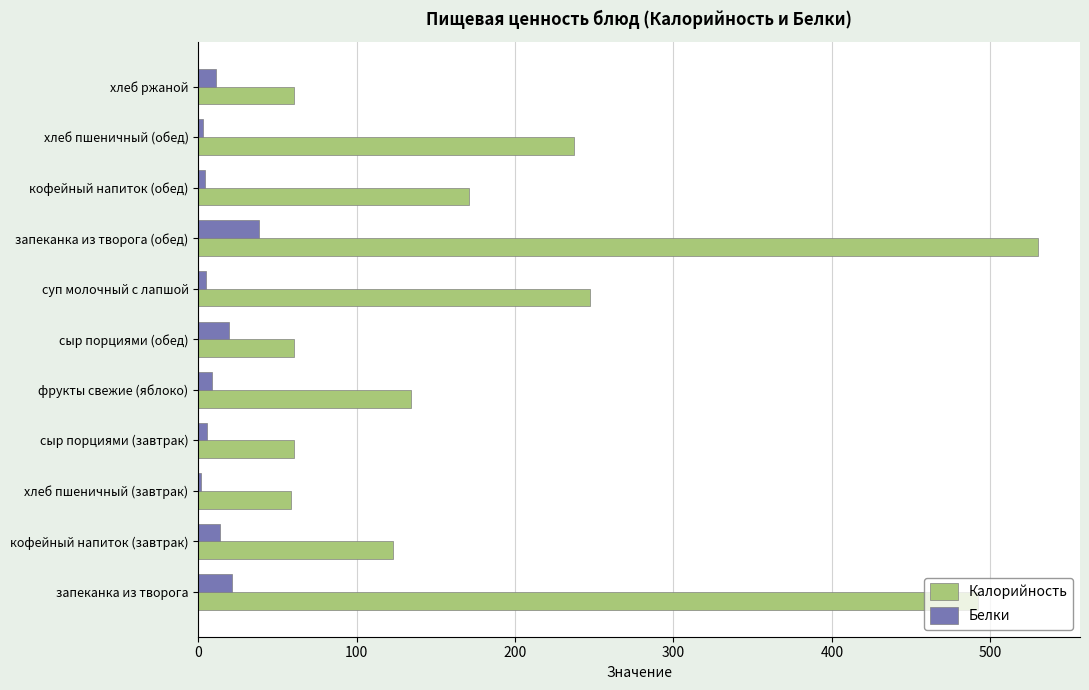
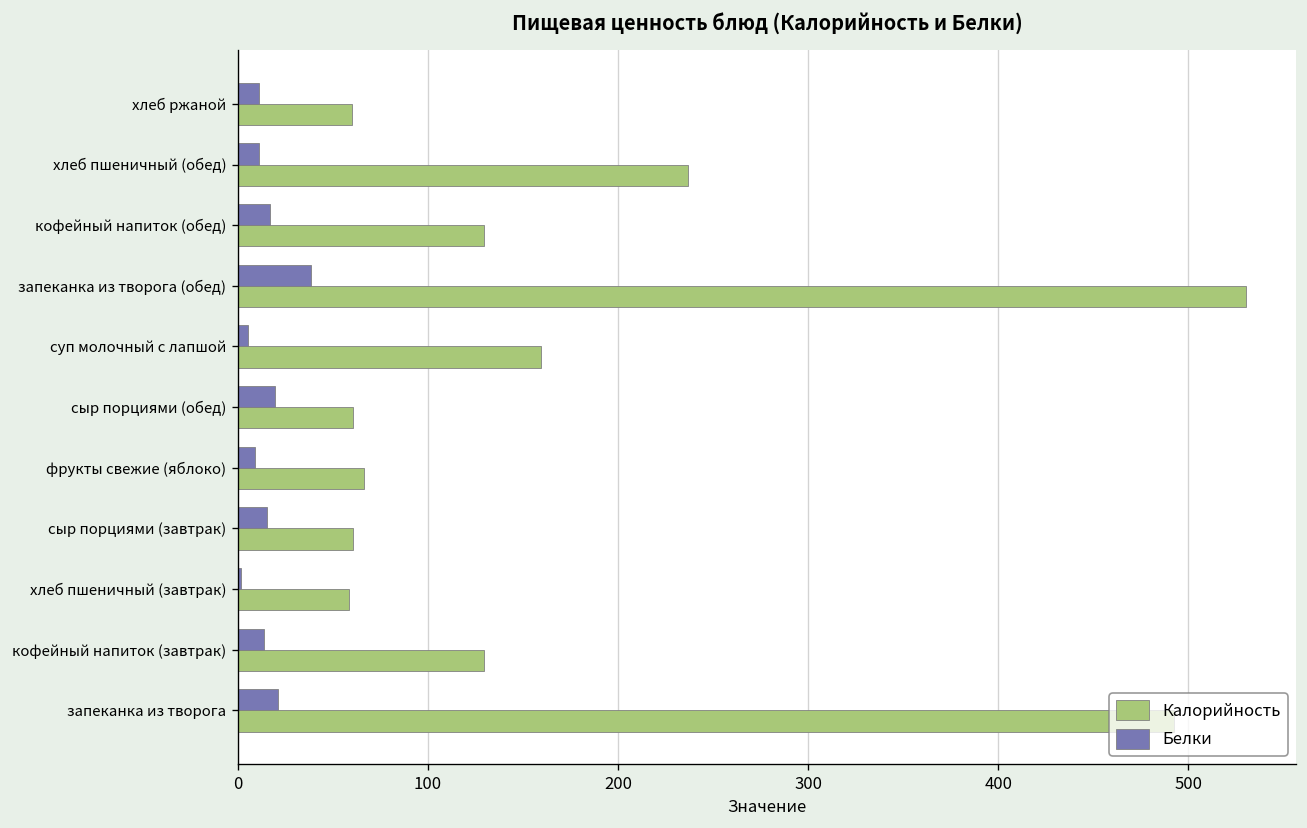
Белки, хлеб пшеничный (обед): 3 -> 11
Белки, кофейный напиток (обед): 5 -> 17
Калорийность, кофейный напиток (обед): 171 -> 130
Калорийность, суп молочный с лапшой: 248 -> 160
Калорийность, фрукты свежие (яблоко): 134 -> 67
Белки, сыр порциями (завтрак): 5 -> 15
Калорийность, кофейный напиток (завтрак): 123 -> 130
